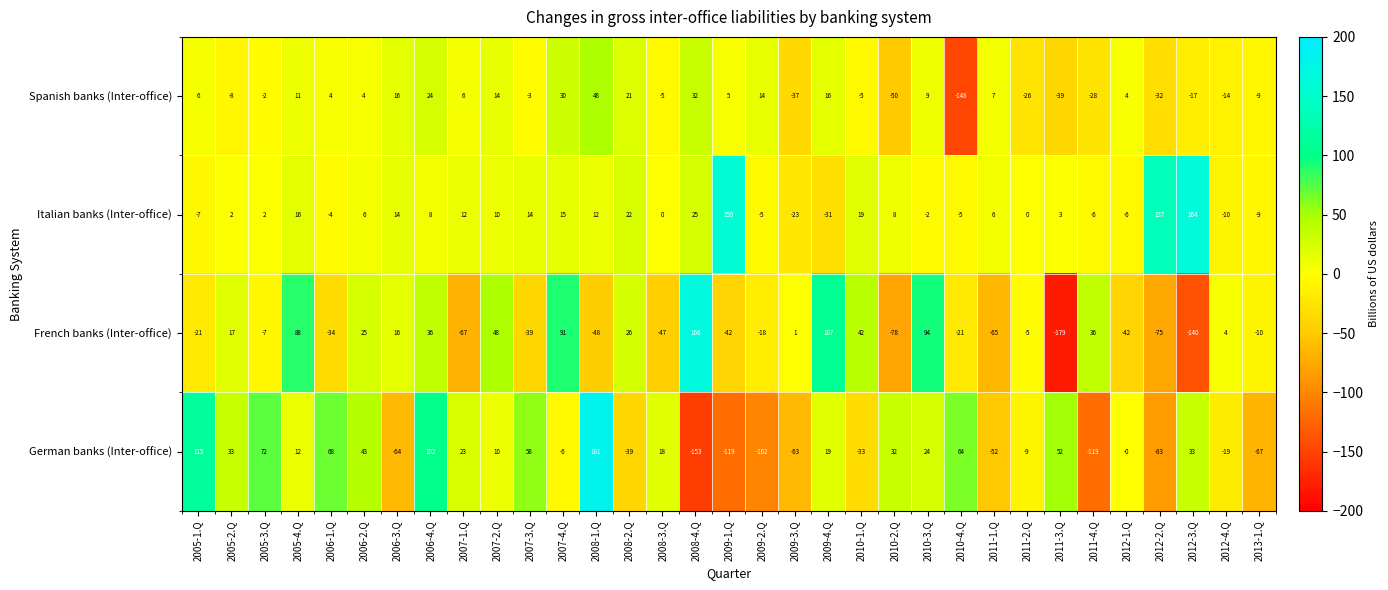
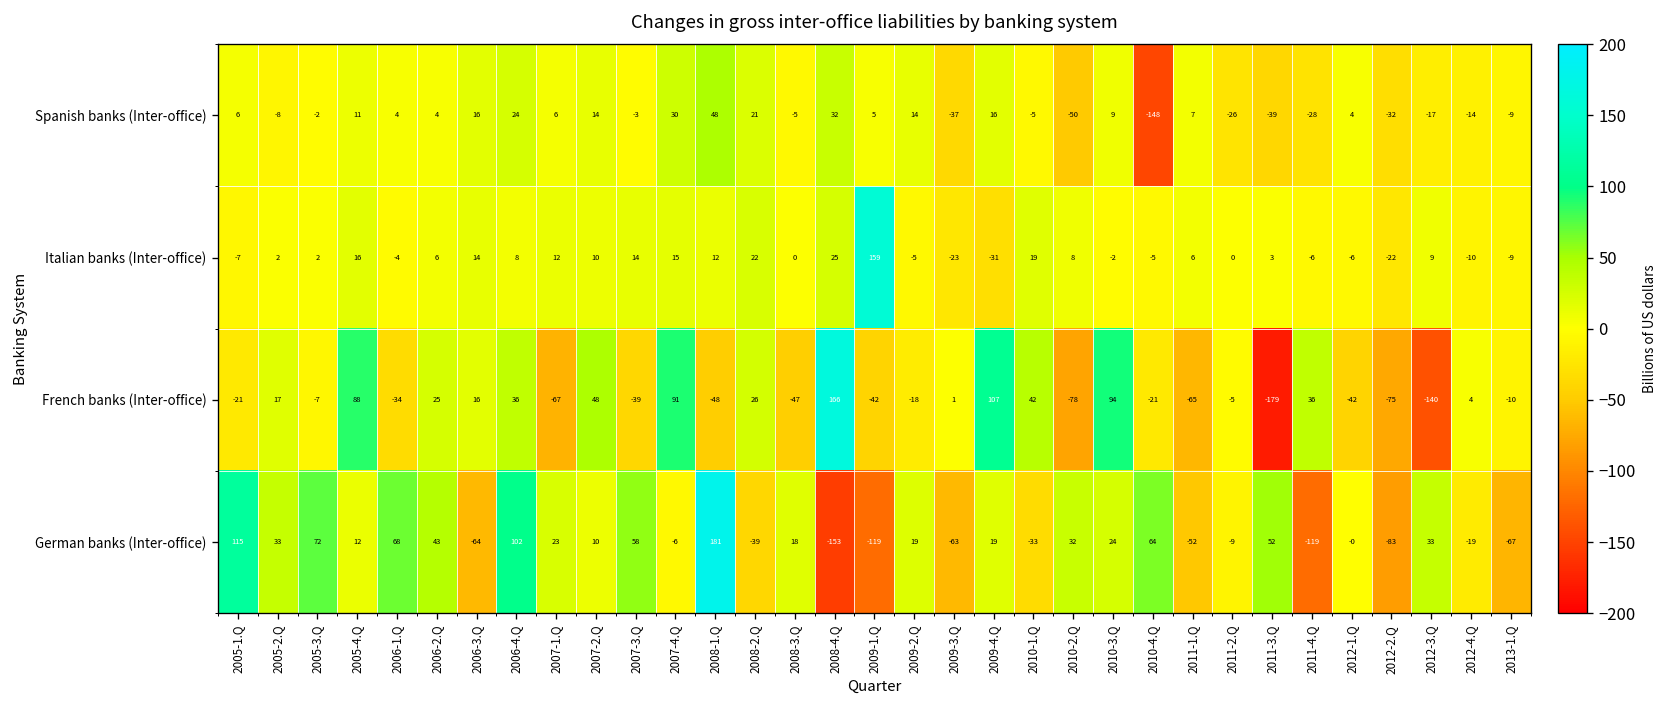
Italian banks (Inter-office), 2012-2.Q: 137 -> -22
Italian banks (Inter-office), 2012-3.Q: 164 -> 9
German banks (Inter-office), 2009-2.Q: -102 -> 19
